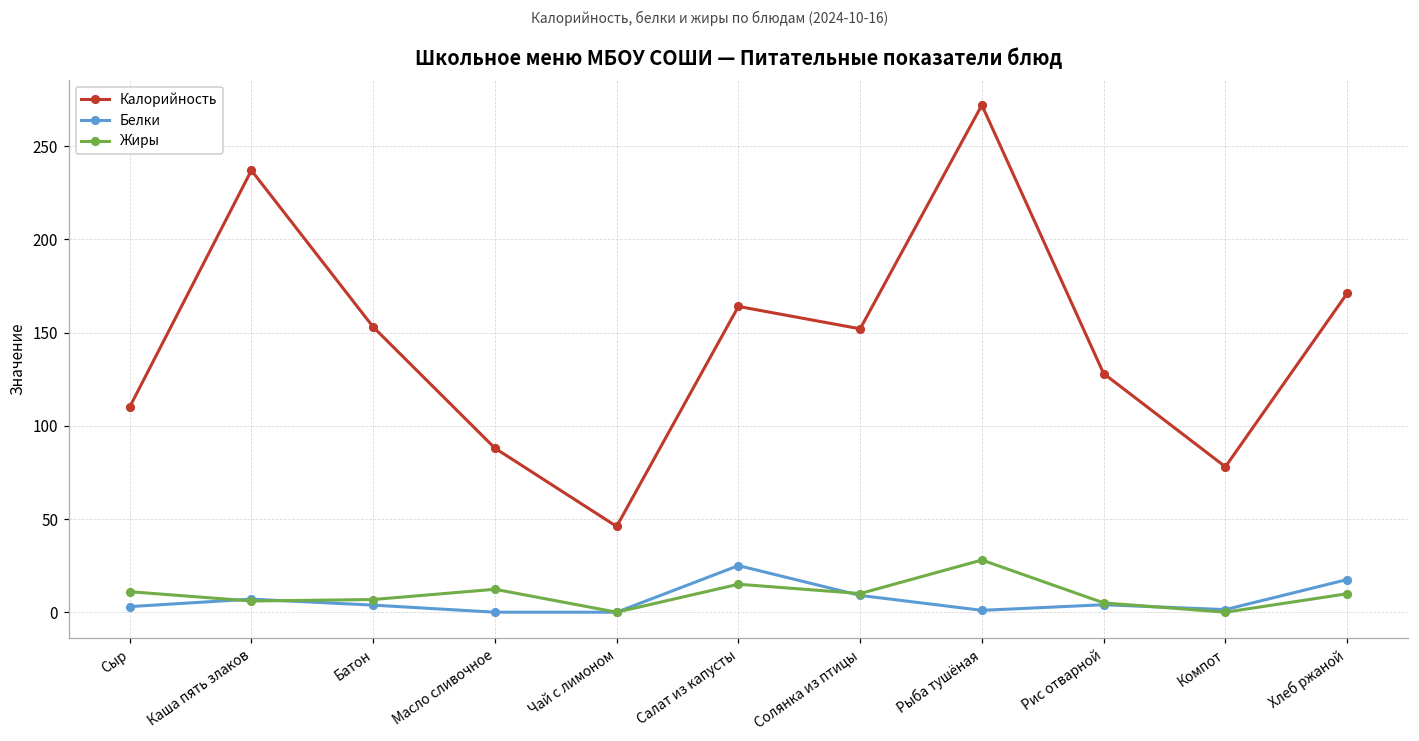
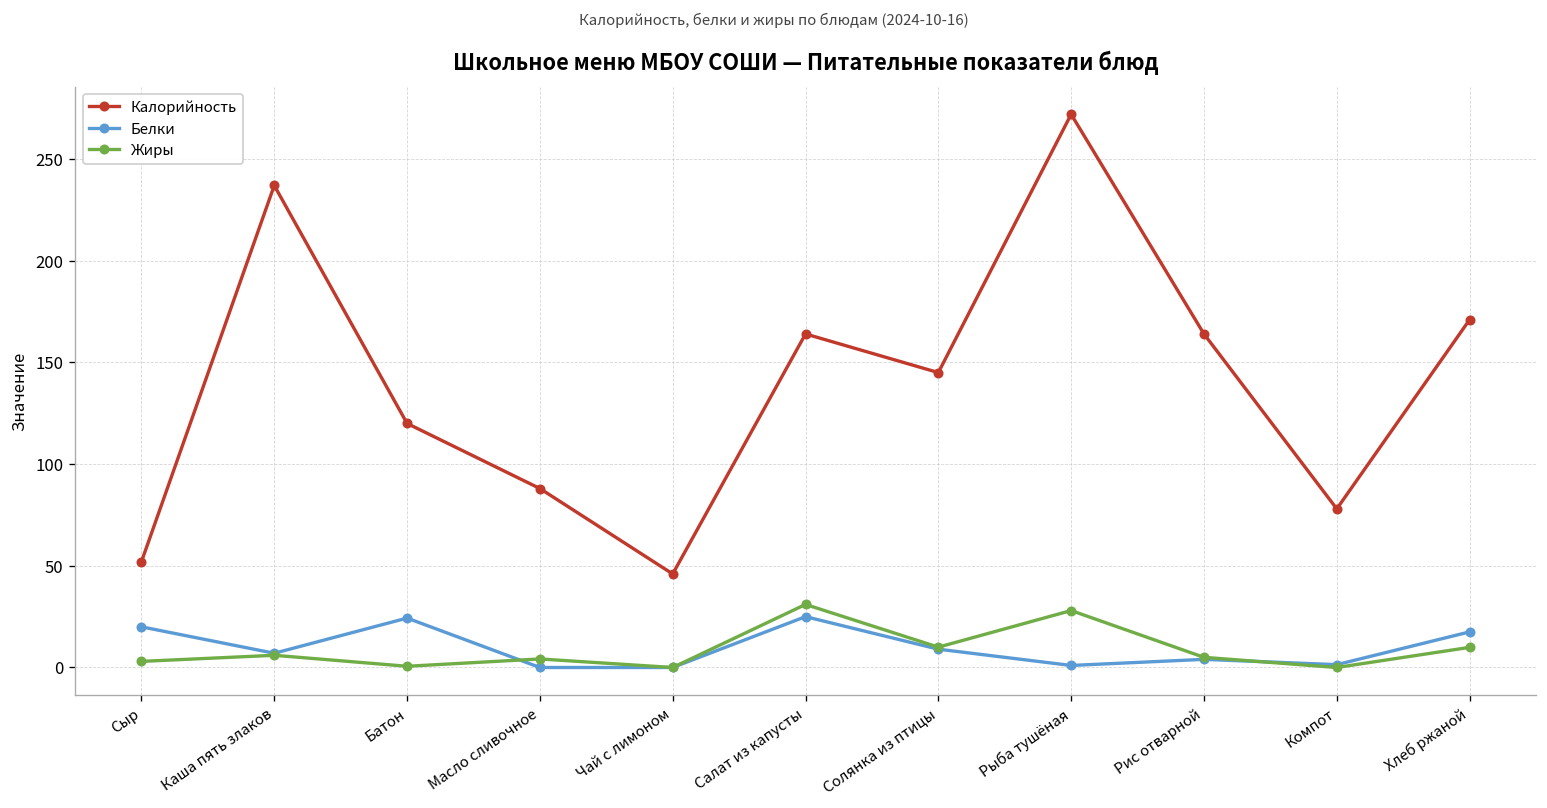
Калорийность, Сыр: 110 -> 52
Белки, Сыр: 3 -> 20
Жиры, Сыр: 11 -> 3
Калорийность, Батон: 153 -> 120
Белки, Батон: 4 -> 24
Жиры, Батон: 7 -> 1
Жиры, Масло сливочное: 12 -> 4
Жиры, Салат из капусты: 15 -> 31
Калорийность, Солянка из птицы: 152 -> 145
Калорийность, Рис отварной: 128 -> 164
